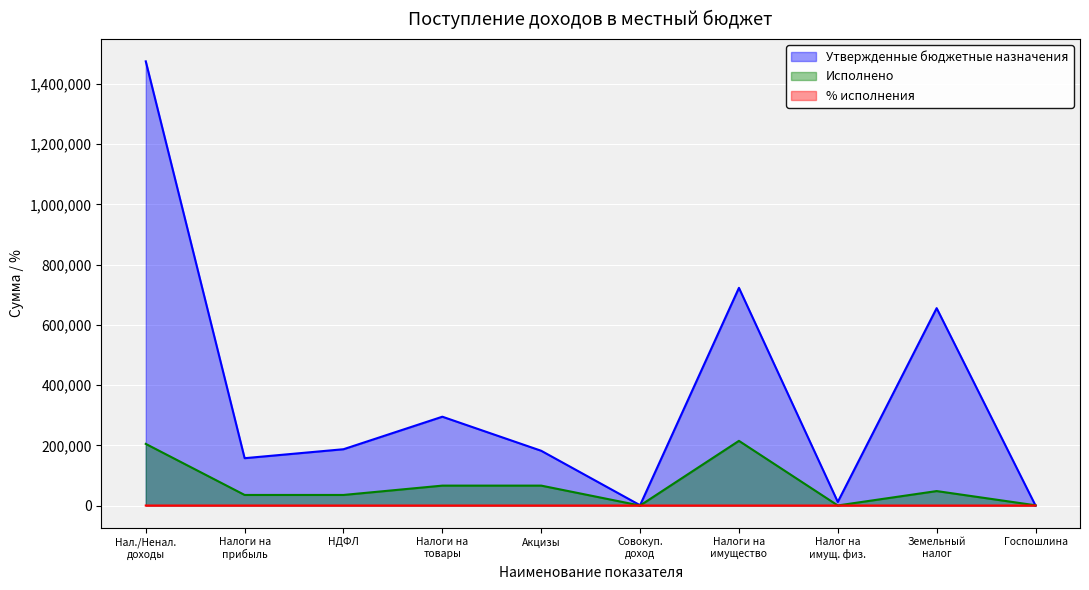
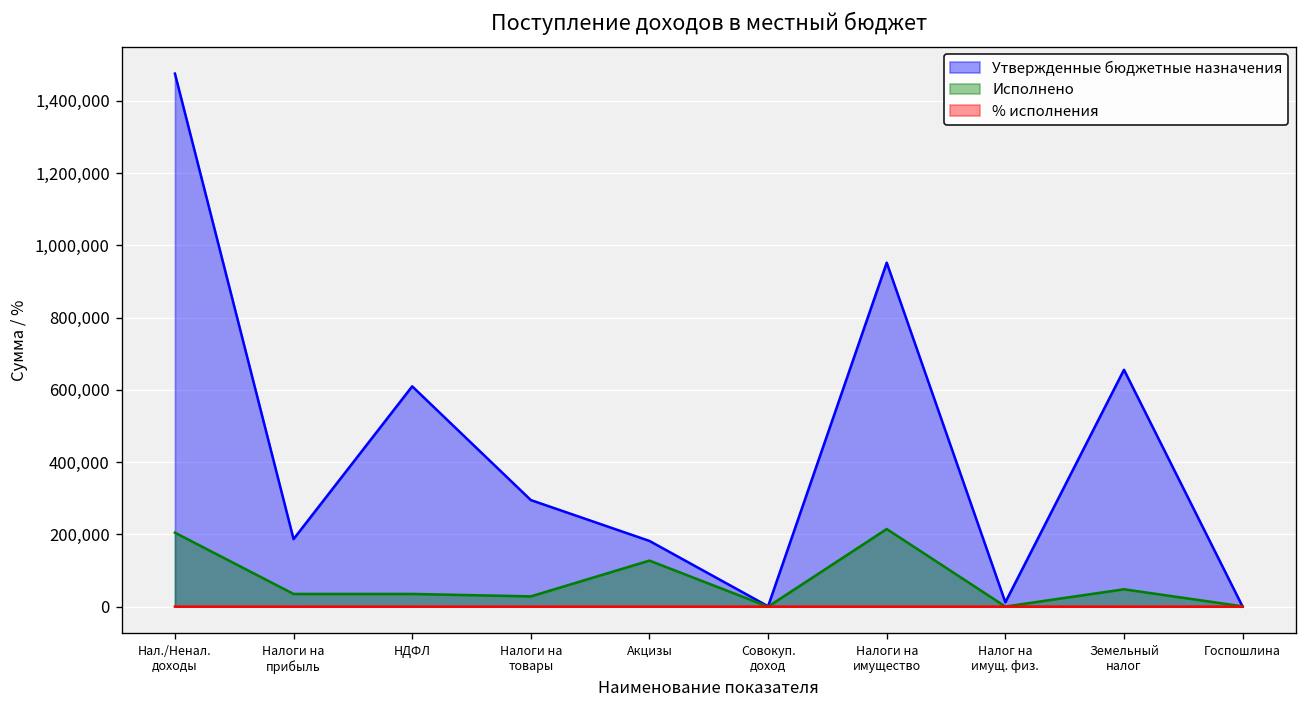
Утвержденные бюджетные назначения, Налоги на прибыль: 160,000 -> 190,000
Утвержденные бюджетные назначения, НДФЛ: 190,000 -> 610,000
Исполнено, Налоги на товары: 70,000 -> 30,000
Исполнено, Акцизы: 70,000 -> 130,000
Утвержденные бюджетные назначения, Налоги на имущество: 720,000 -> 950,000
